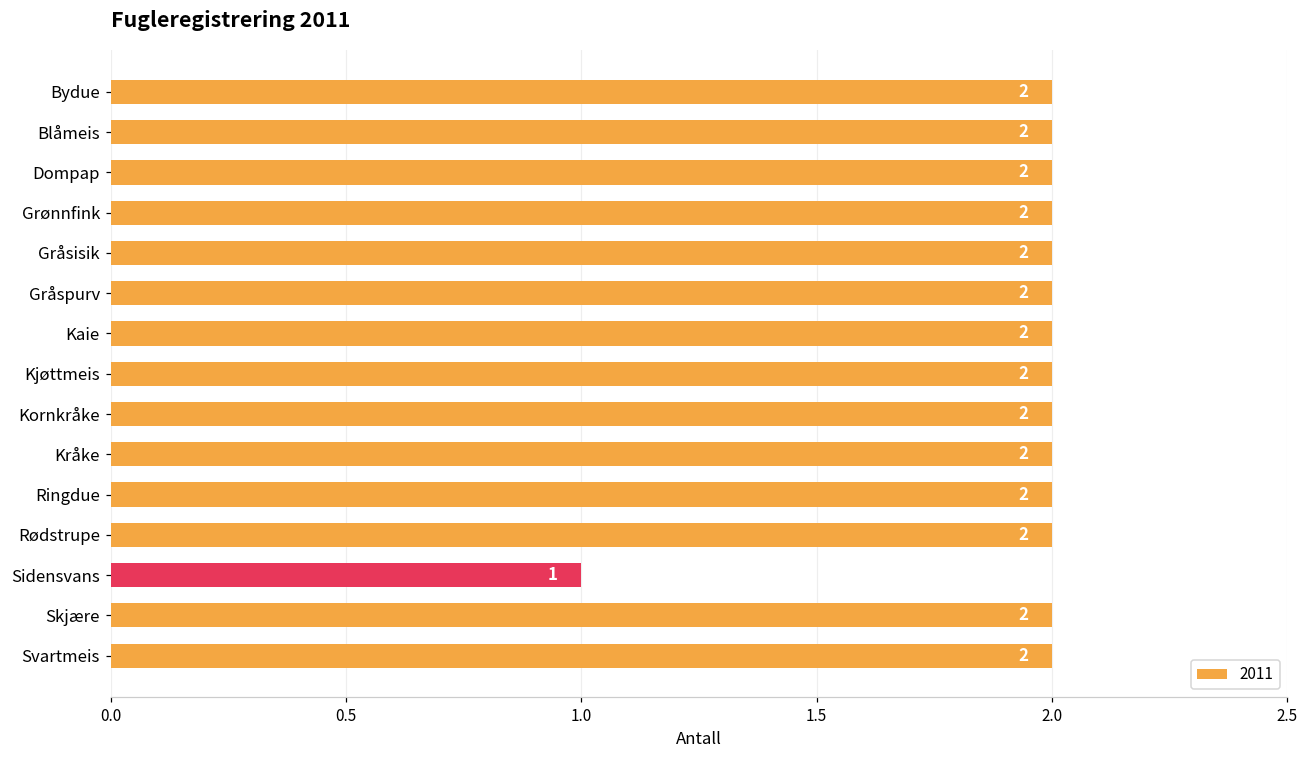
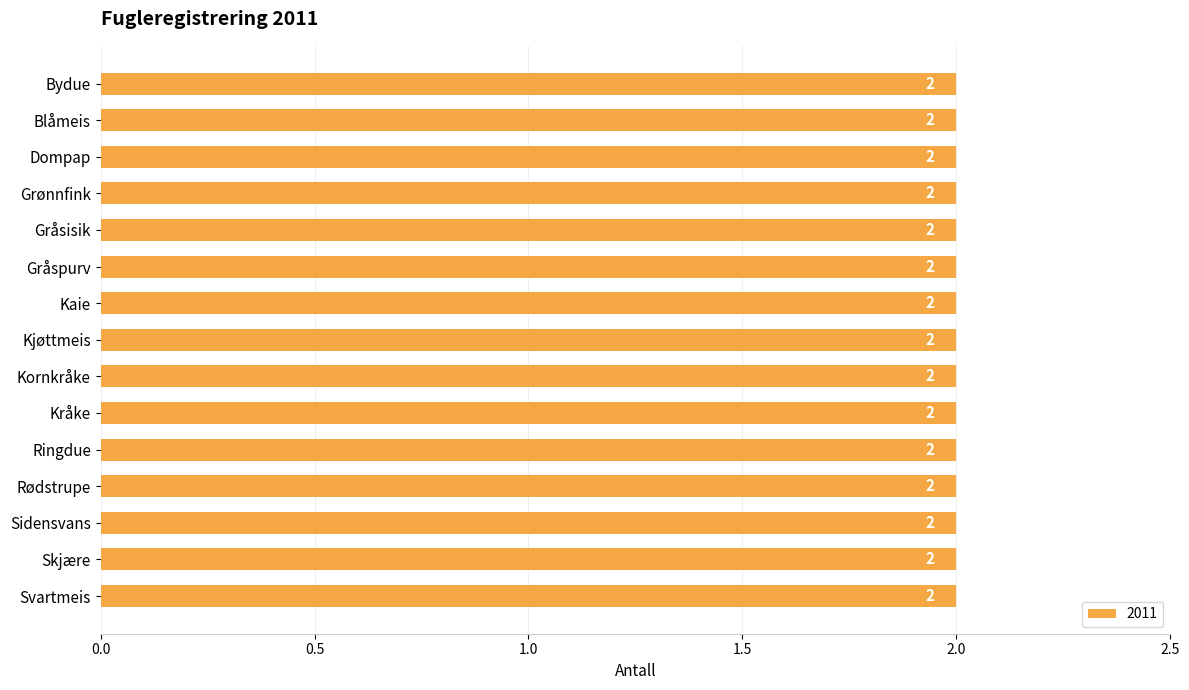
Sidensvans: 1 -> 2
